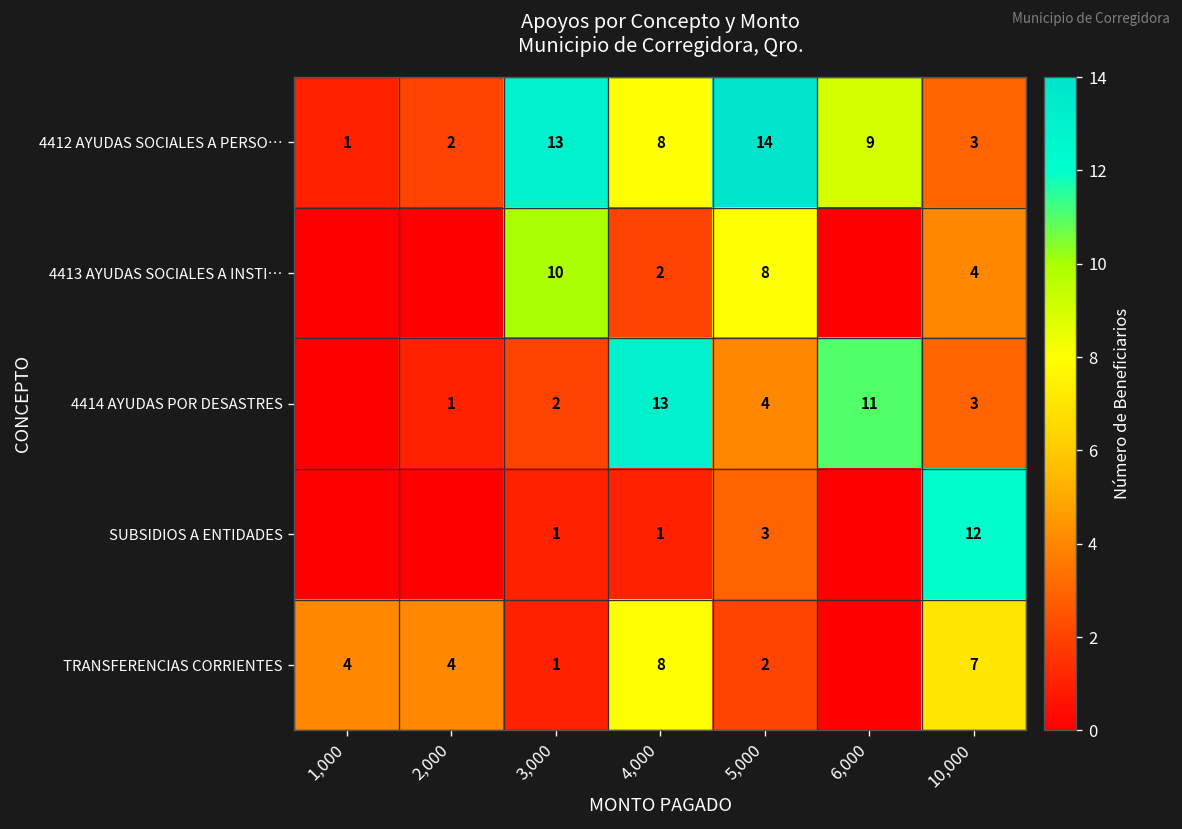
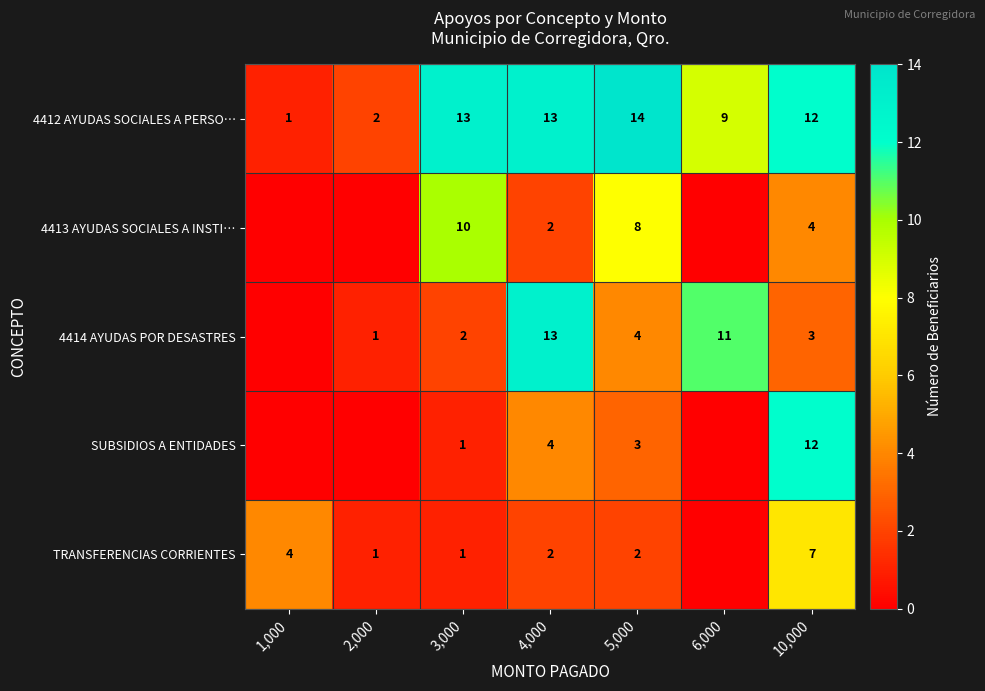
4412 AYUDAS SOCIALES A PERSO…, 4,000: 8 -> 13
4412 AYUDAS SOCIALES A PERSO…, 10,000: 3 -> 12
SUBSIDIOS A ENTIDADES, 4,000: 1 -> 4
TRANSFERENCIAS CORRIENTES, 2,000: 4 -> 1
TRANSFERENCIAS CORRIENTES, 4,000: 8 -> 2
